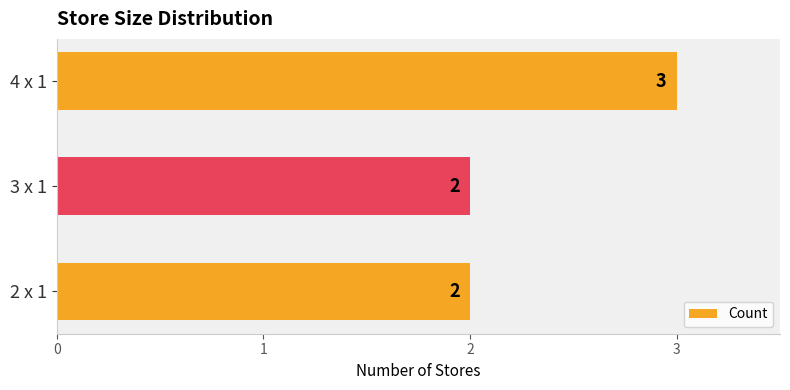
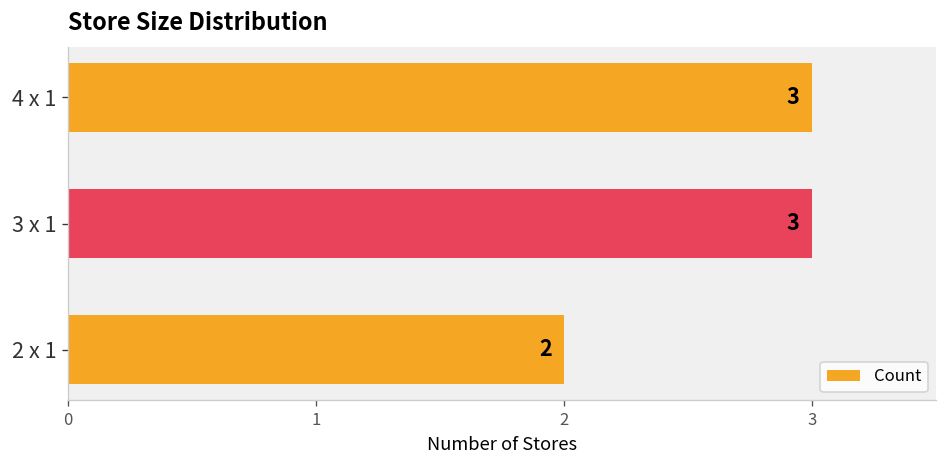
3 x 1: 2 -> 3
